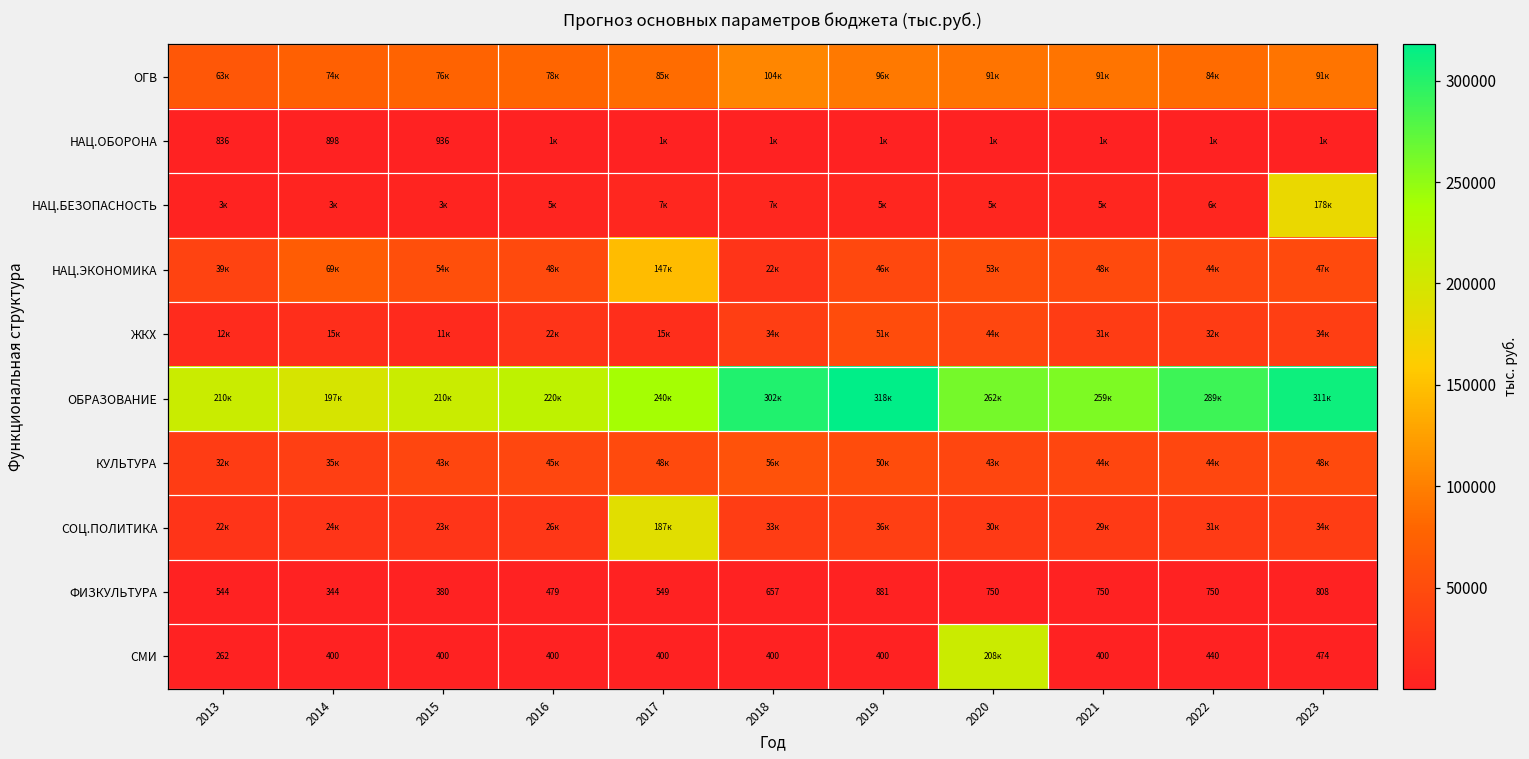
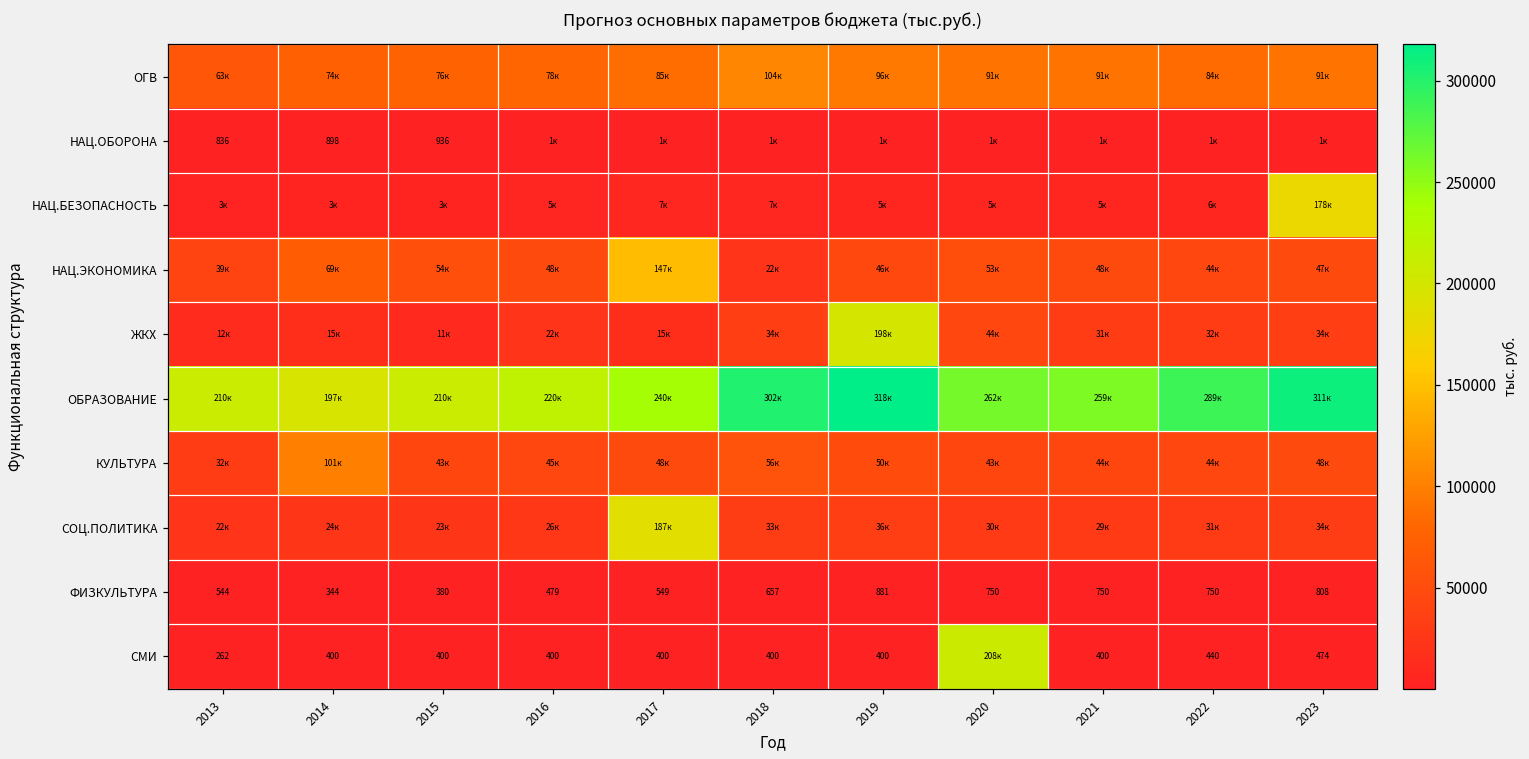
ЖКХ, 2019: 51к -> 198к
КУЛЬТУРА, 2014: 35к -> 101к
